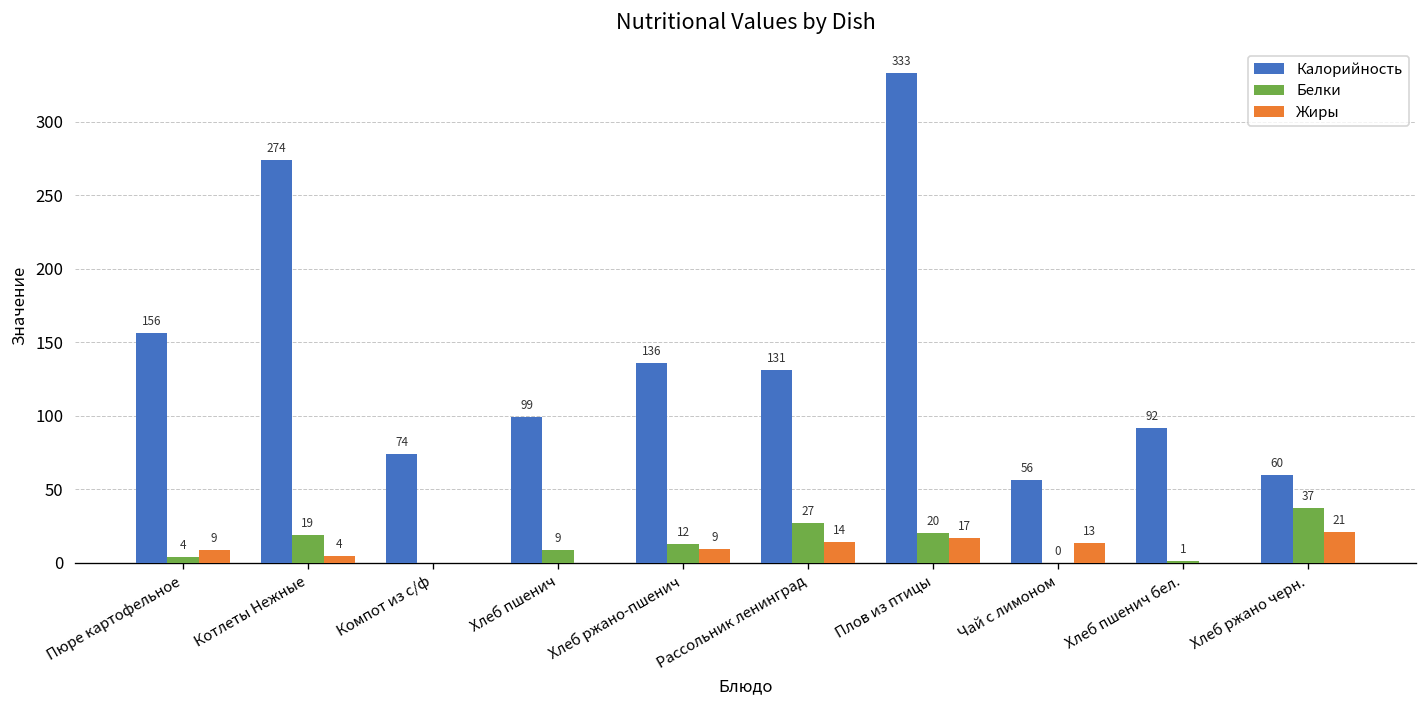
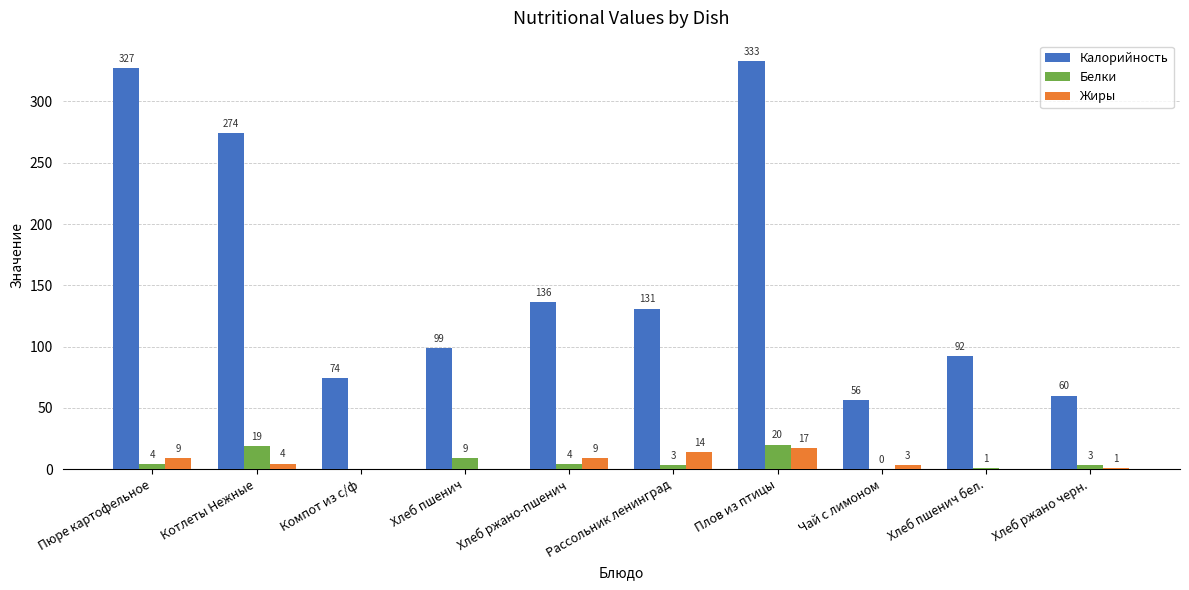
Калорийность, Пюре картофельное: 156 -> 327
Белки, Хлеб ржано-пшенич: 12 -> 4
Белки, Рассольник ленинград: 27 -> 3
Жиры, Чай с лимоном: 13 -> 3
Белки, Хлеб ржано черн.: 37 -> 3
Жиры, Хлеб ржано черн.: 21 -> 1
